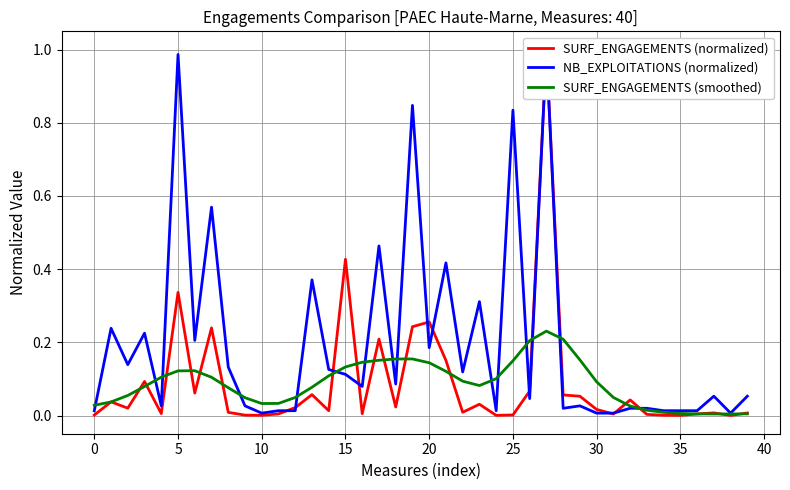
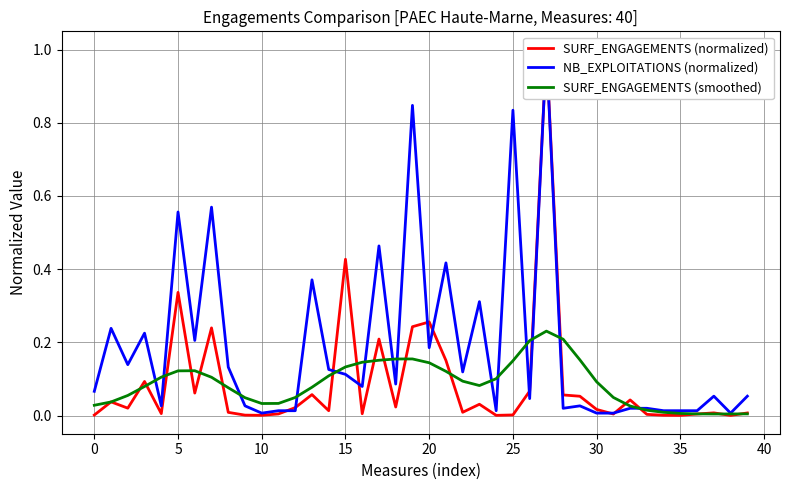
NB_EXPLOITATIONS (normalized), 0: 0.01 -> 0.07
NB_EXPLOITATIONS (normalized), 5: 0.99 -> 0.56
